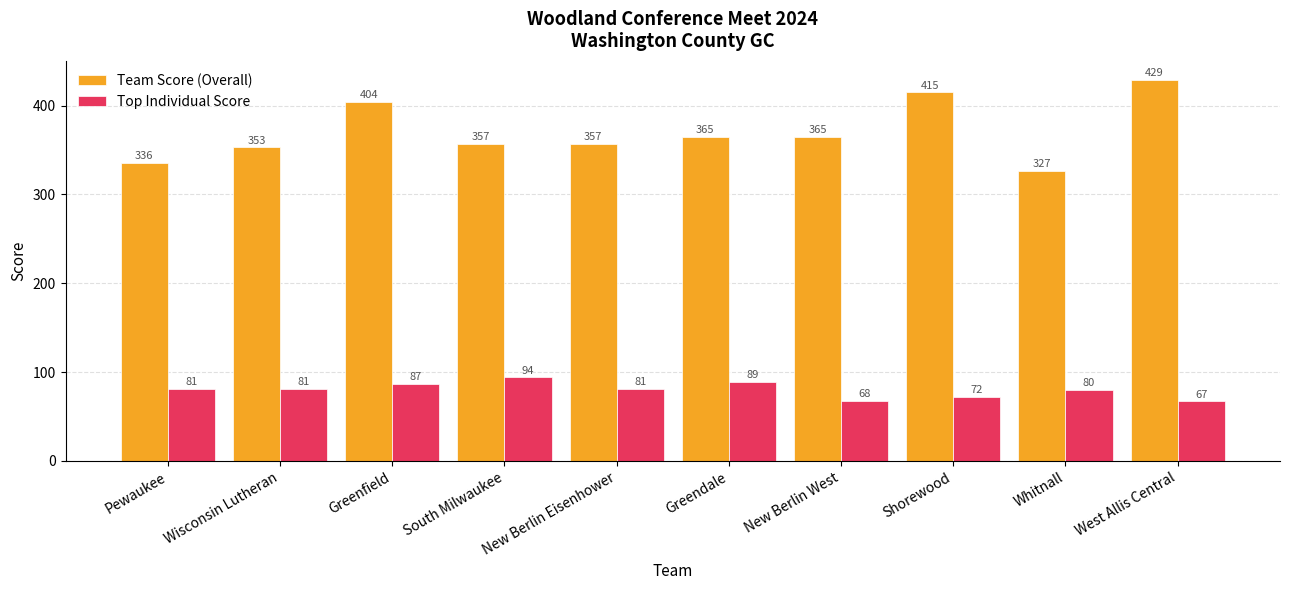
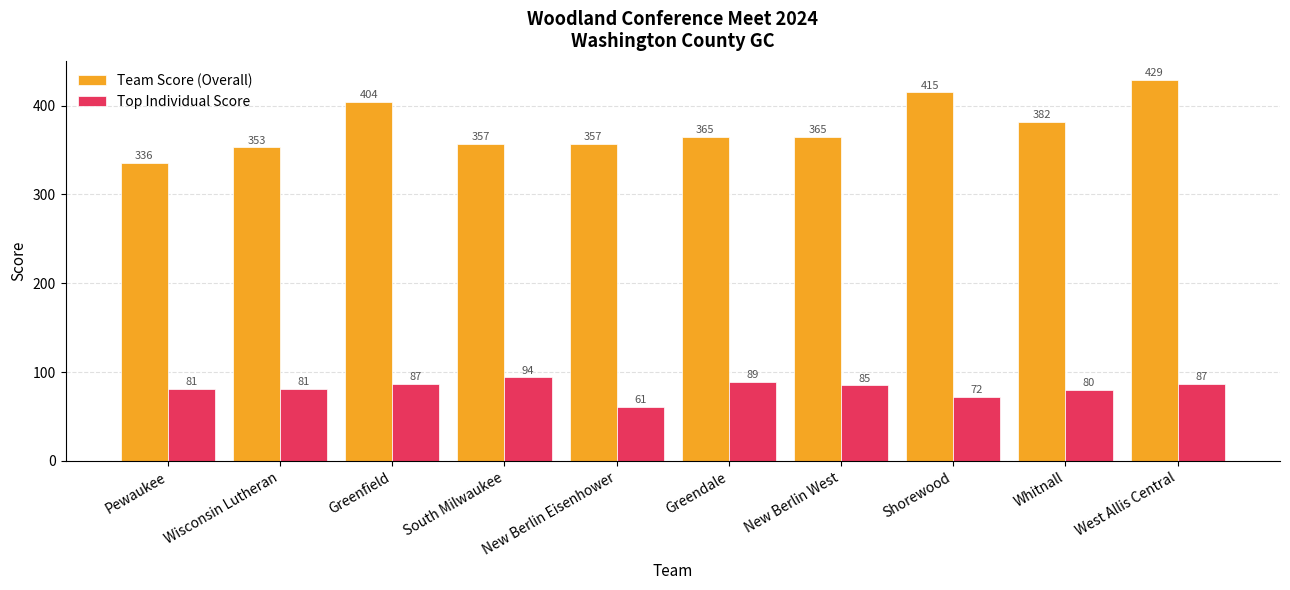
Top Individual Score, New Berlin Eisenhower: 81 -> 61
Top Individual Score, New Berlin West: 68 -> 85
Team Score (Overall), Whitnall: 327 -> 382
Top Individual Score, West Allis Central: 67 -> 87
